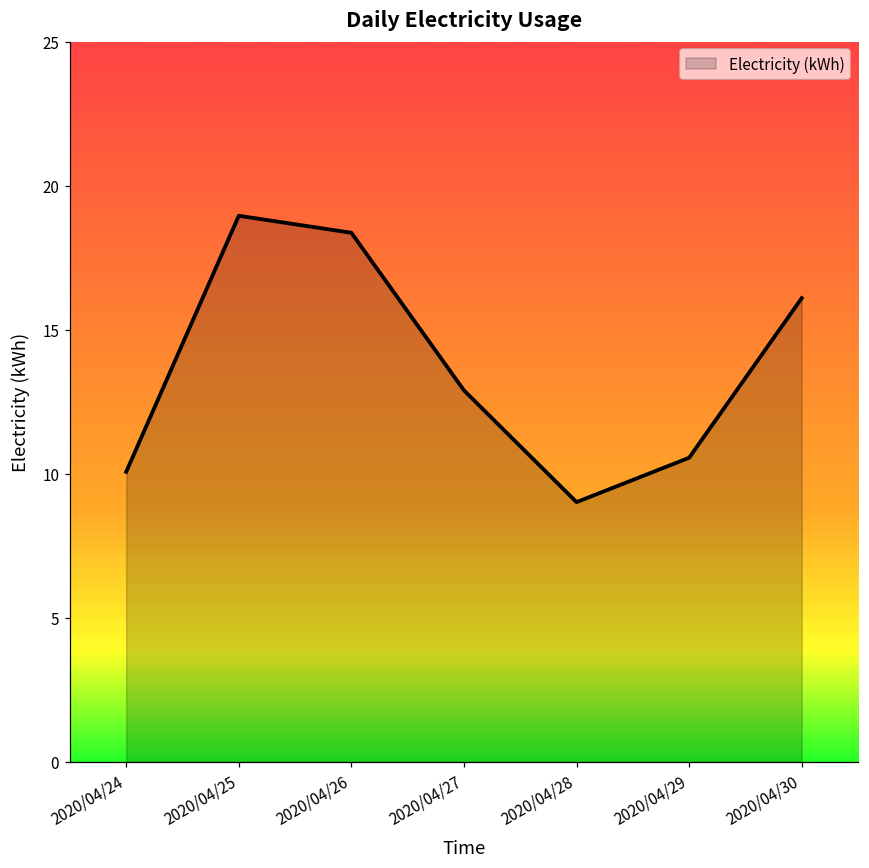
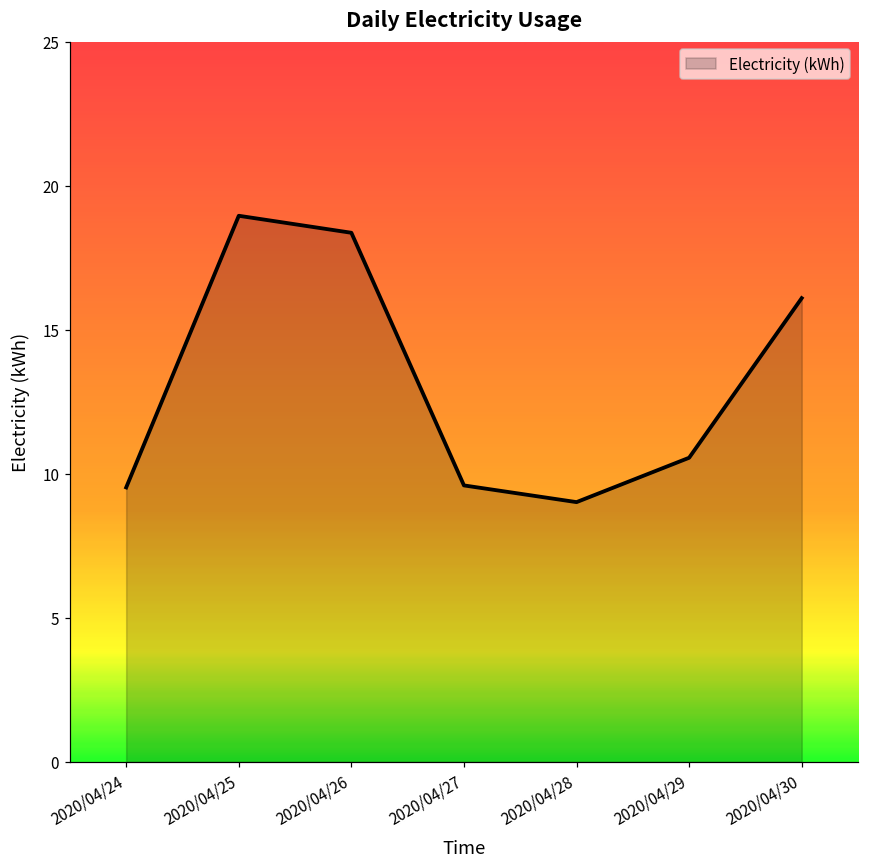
2020/04/24: 10.1 -> 9.5
2020/04/27: 12.9 -> 9.6
